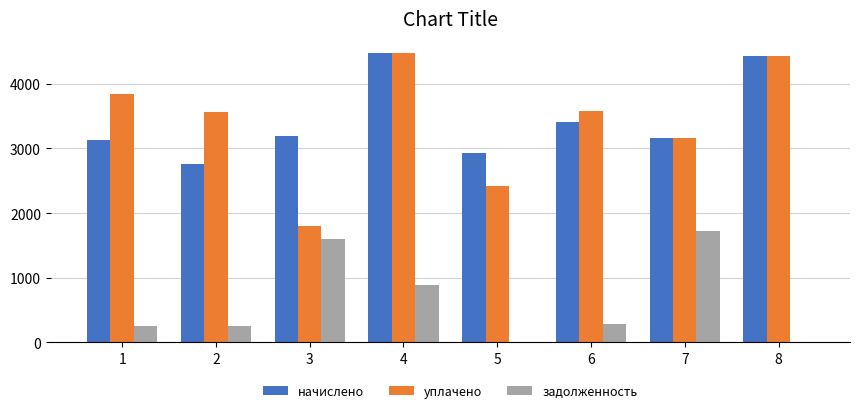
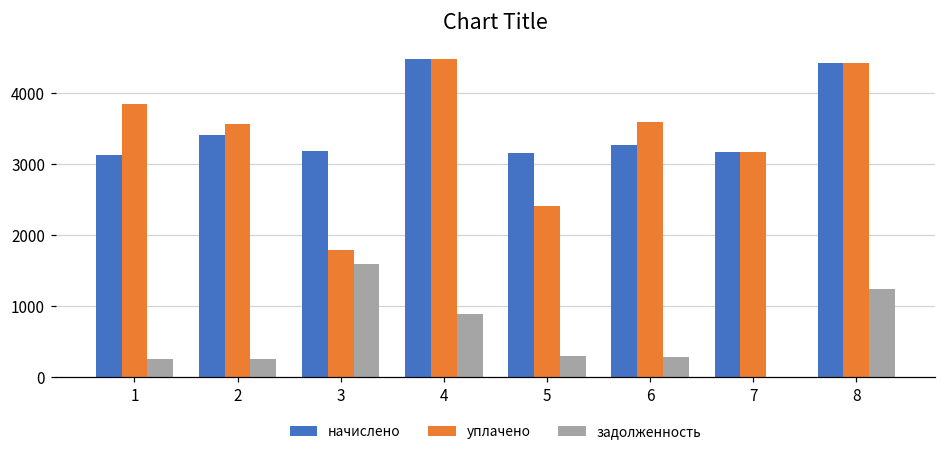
начислено, 2: 2800 -> 3400
начислено, 5: 2900 -> 3100
задолженность, 5: 0 -> 300
начислено, 6: 3400 -> 3300
задолженность, 7: 1700 -> 0
задолженность, 8: 0 -> 1200
